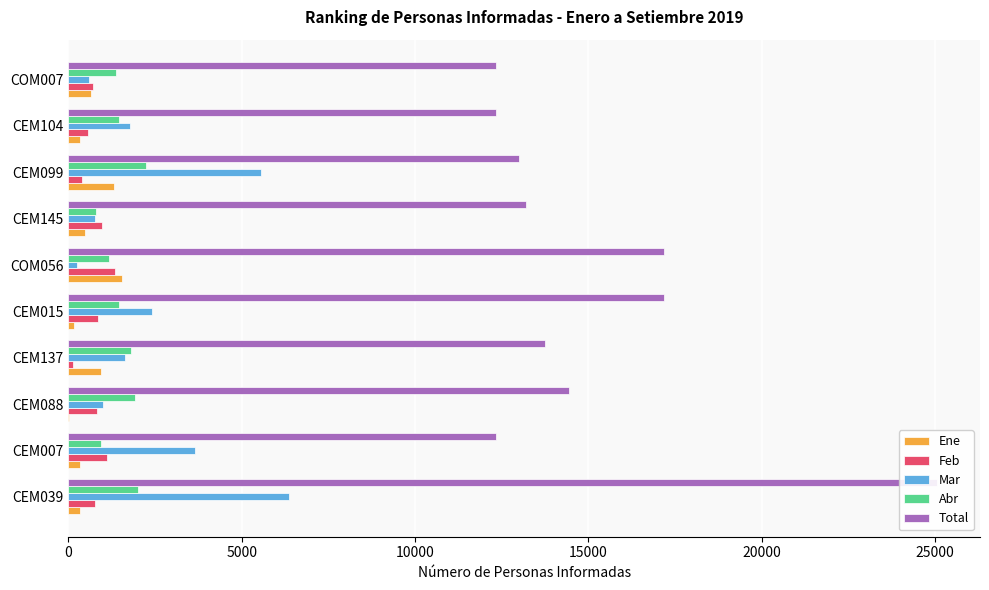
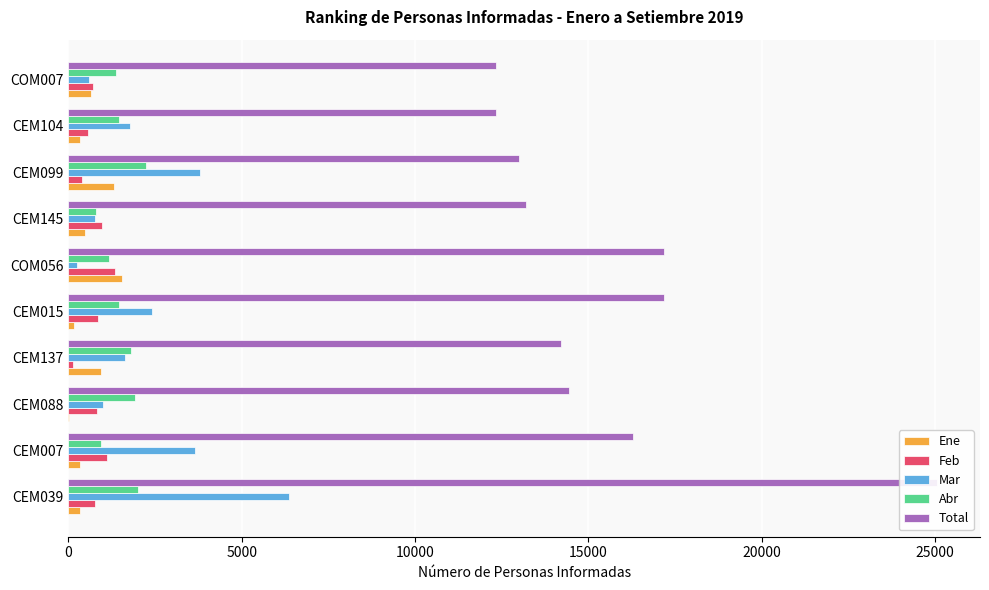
Mar, CEM099: 5600 -> 3800
Total, CEM137: 13800 -> 14200
Total, CEM007: 12400 -> 16300
